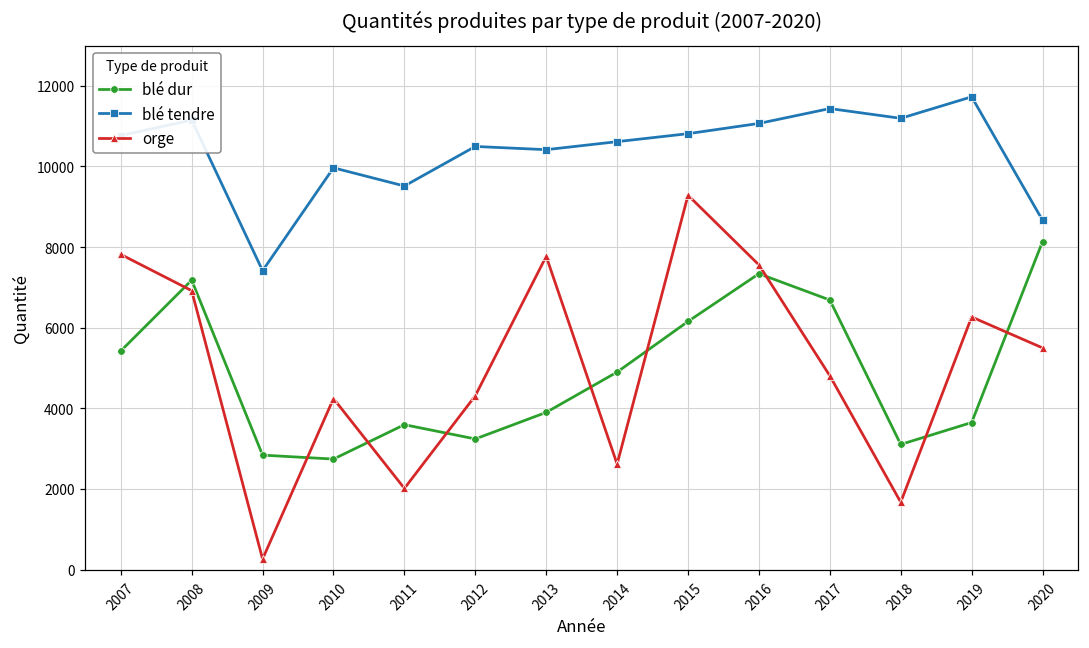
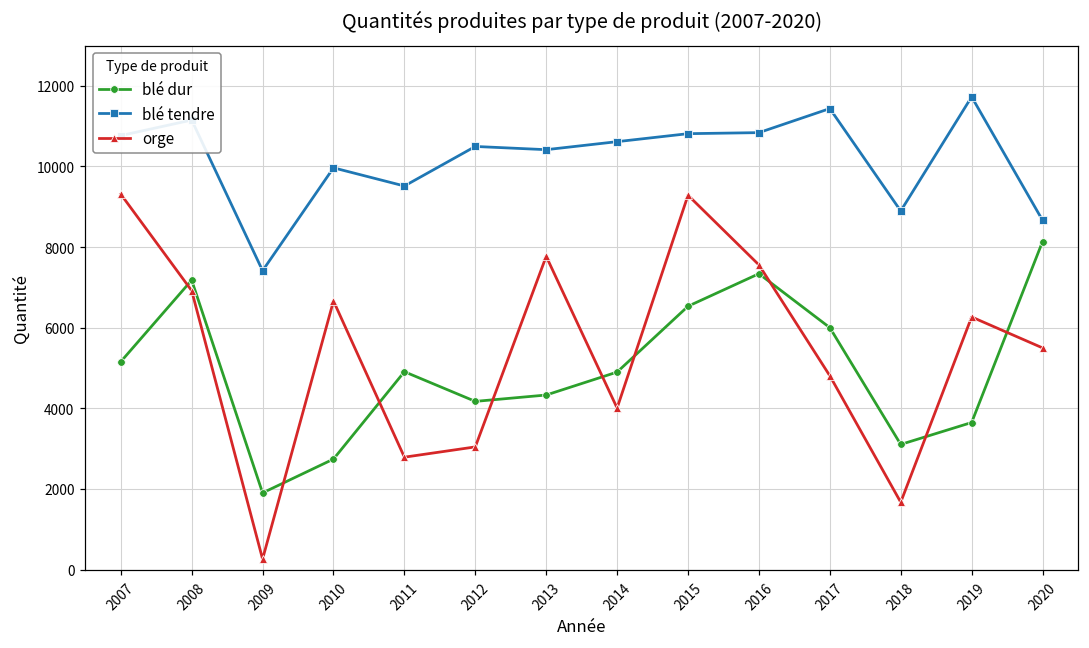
blé dur, 2007: 5400 -> 5200
orge, 2007: 7800 -> 9300
blé dur, 2009: 2800 -> 1900
orge, 2010: 4200 -> 6700
blé dur, 2011: 3600 -> 4900
orge, 2011: 2000 -> 2800
blé dur, 2012: 3200 -> 4200
orge, 2012: 4300 -> 3000
blé dur, 2013: 3900 -> 4300
orge, 2014: 2600 -> 4000
blé dur, 2015: 6200 -> 6500
blé tendre, 2016: 11100 -> 10800
blé dur, 2017: 6700 -> 6000
blé tendre, 2018: 11200 -> 8900
